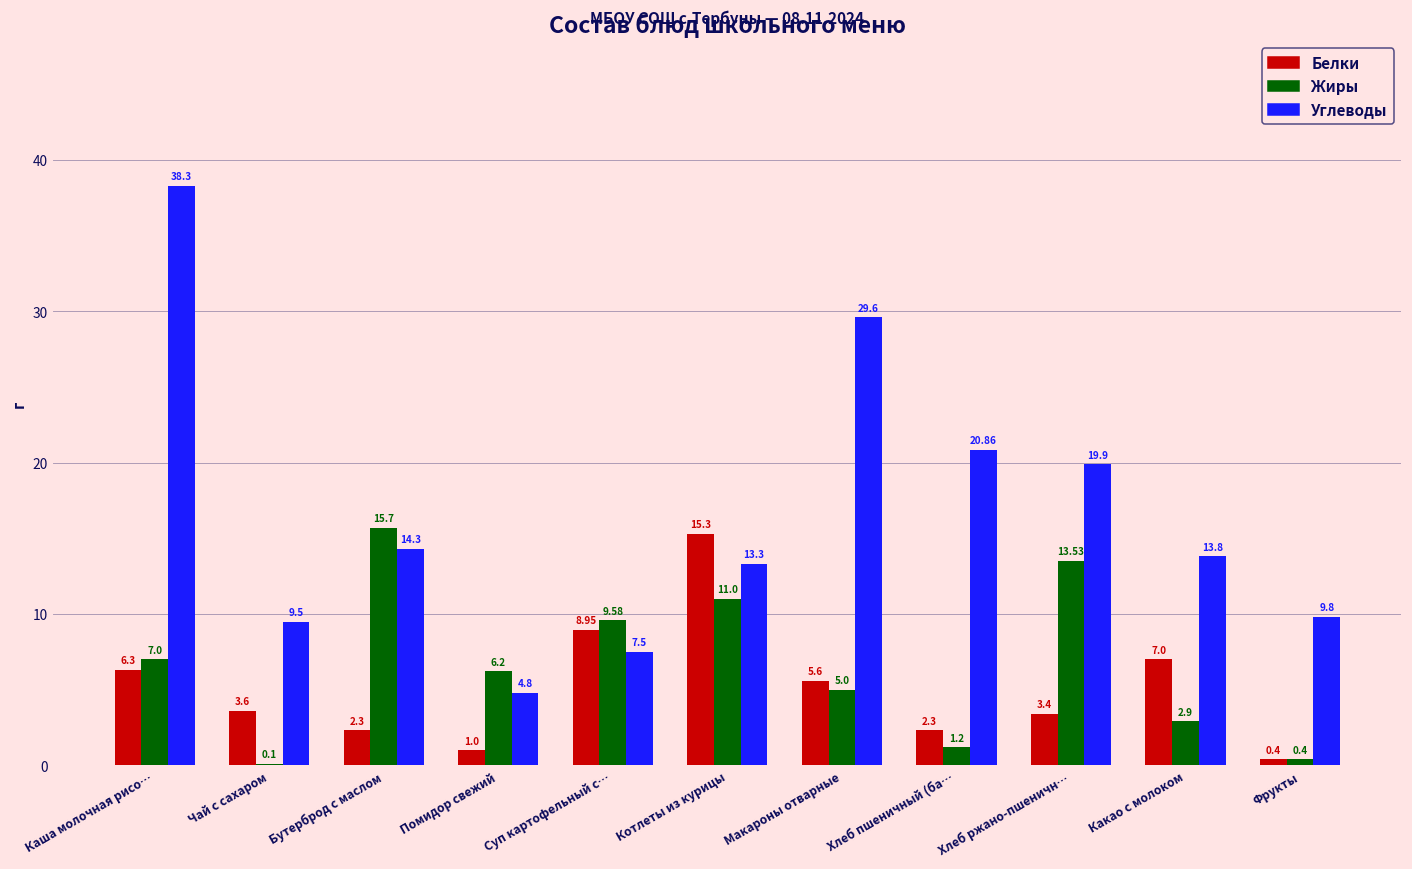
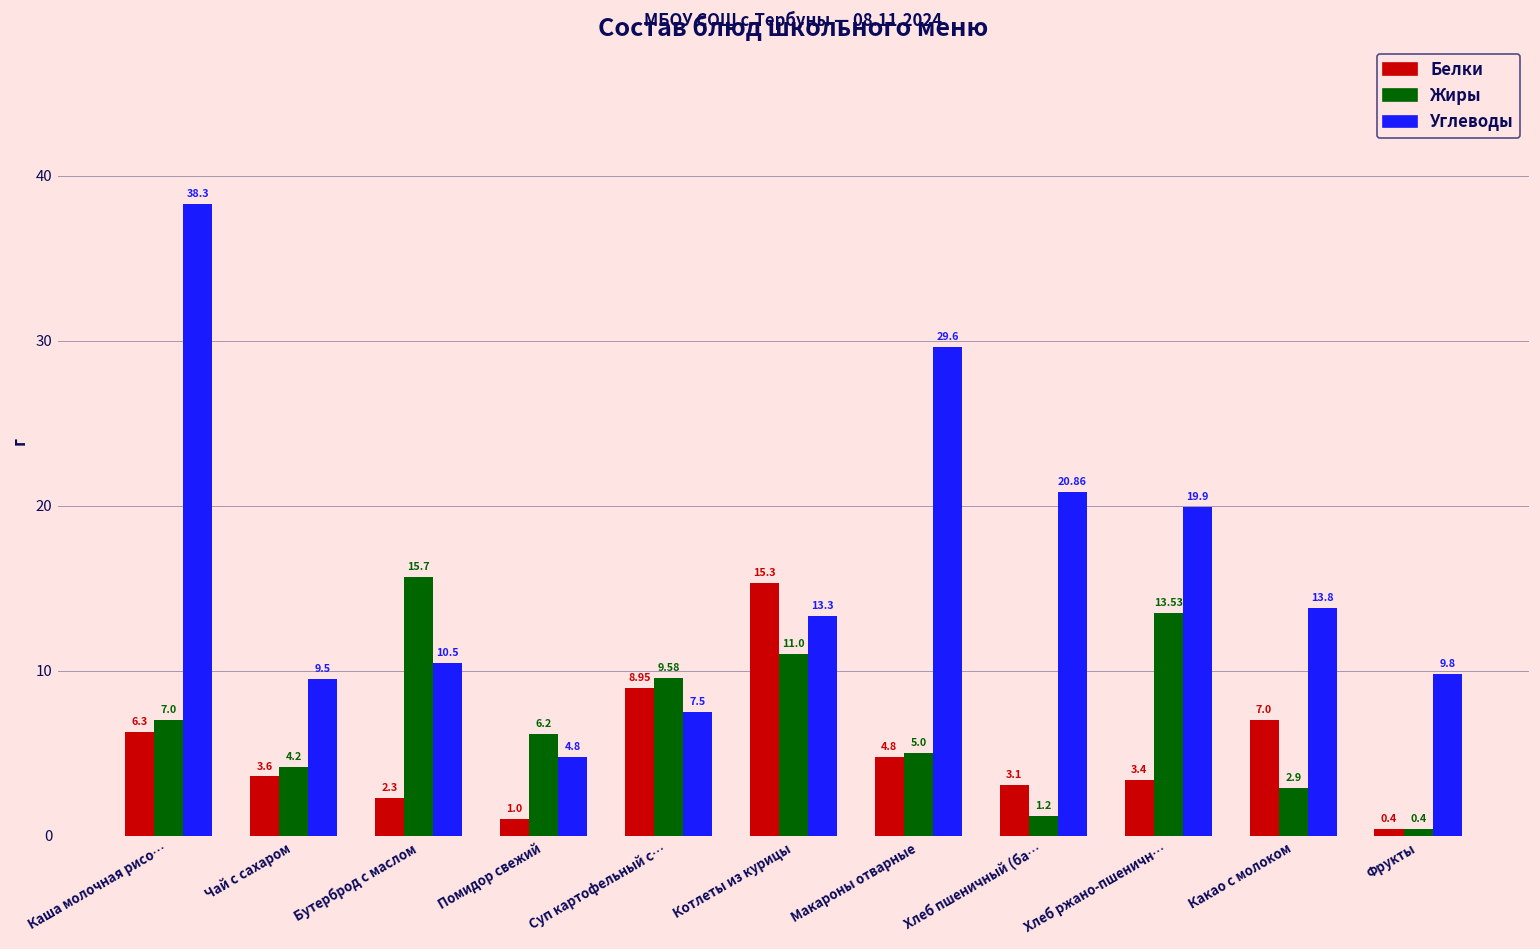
Жиры, Чай с сахаром: 0.1 -> 4.2
Углеводы, Бутерброд с маслом: 14.3 -> 10.5
Белки, Макароны отварные: 5.6 -> 4.8
Белки, Хлеб пшеничный (ба…: 2.3 -> 3.1
